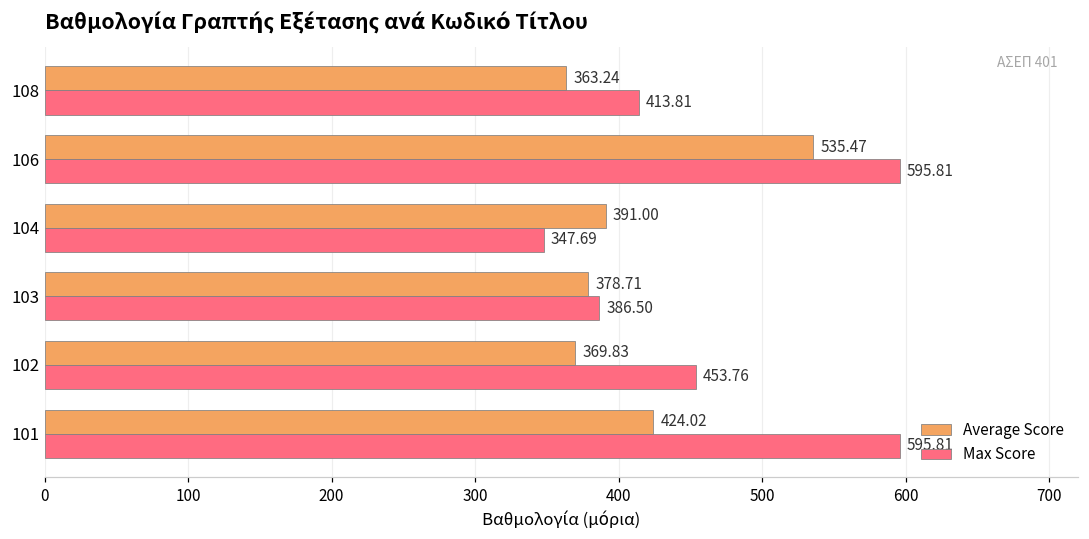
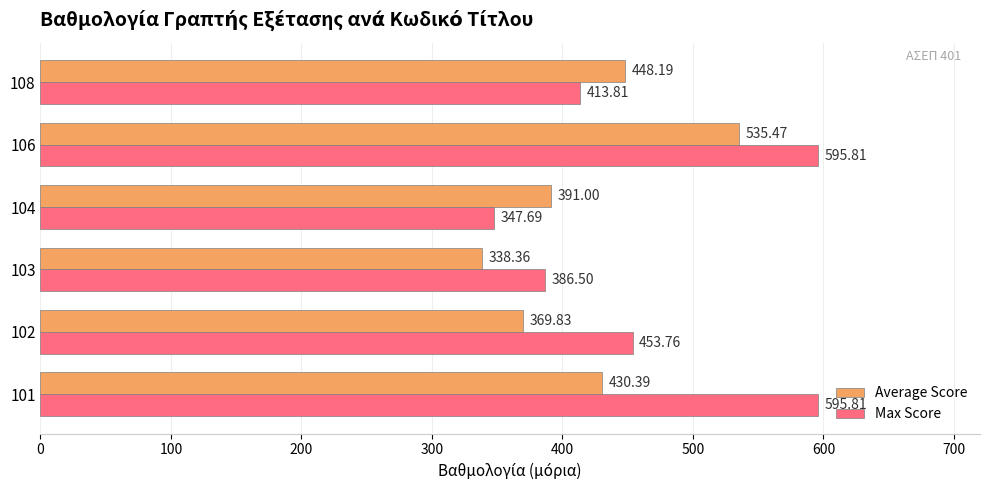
Average Score, 108: 363.24 -> 448.19
Average Score, 103: 378.71 -> 338.36
Average Score, 101: 424.02 -> 430.39
